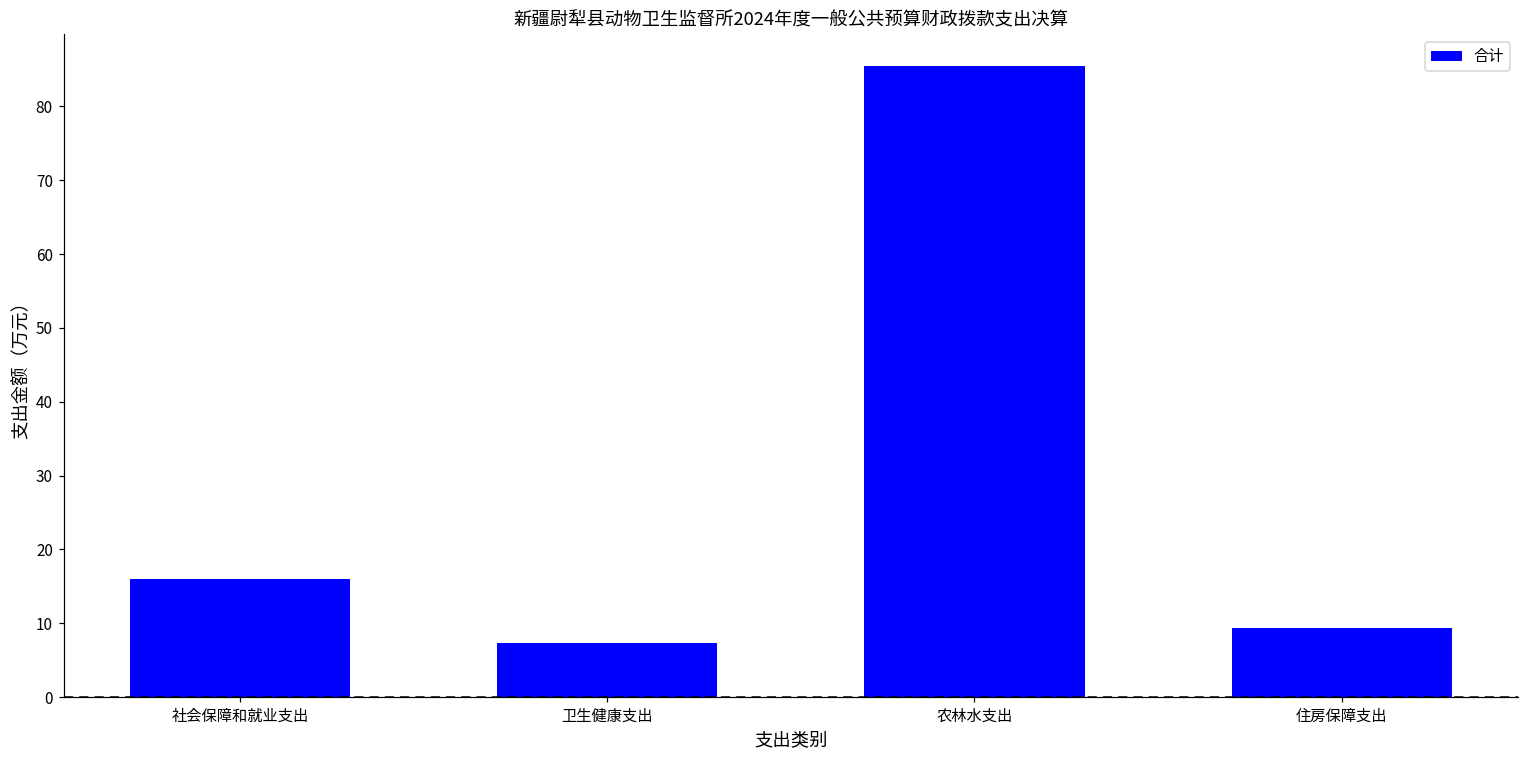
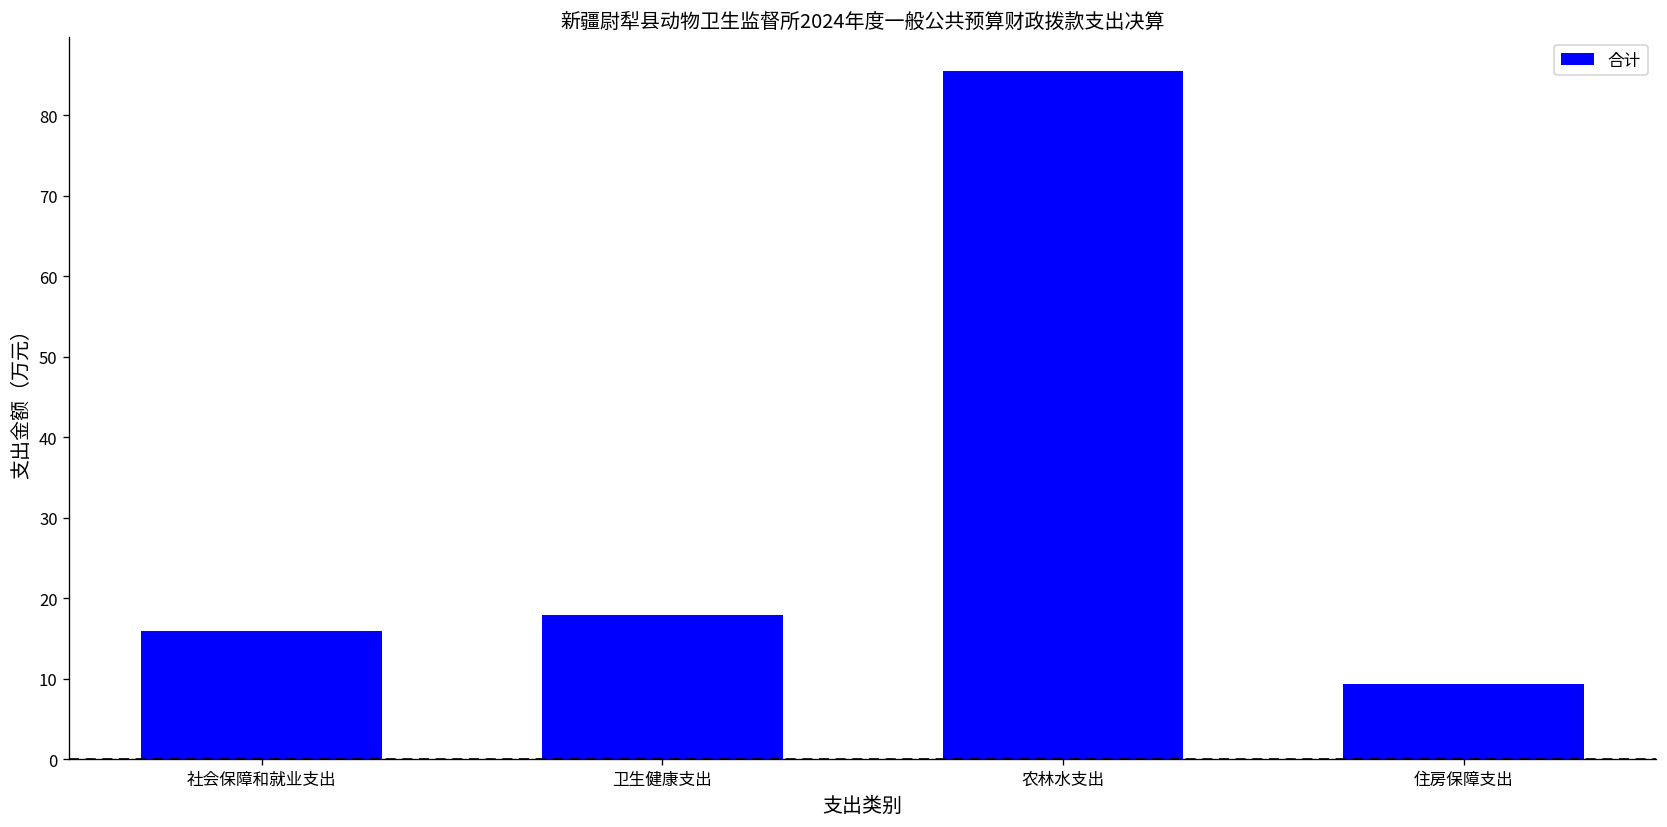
卫生健康支出: 7 -> 18
